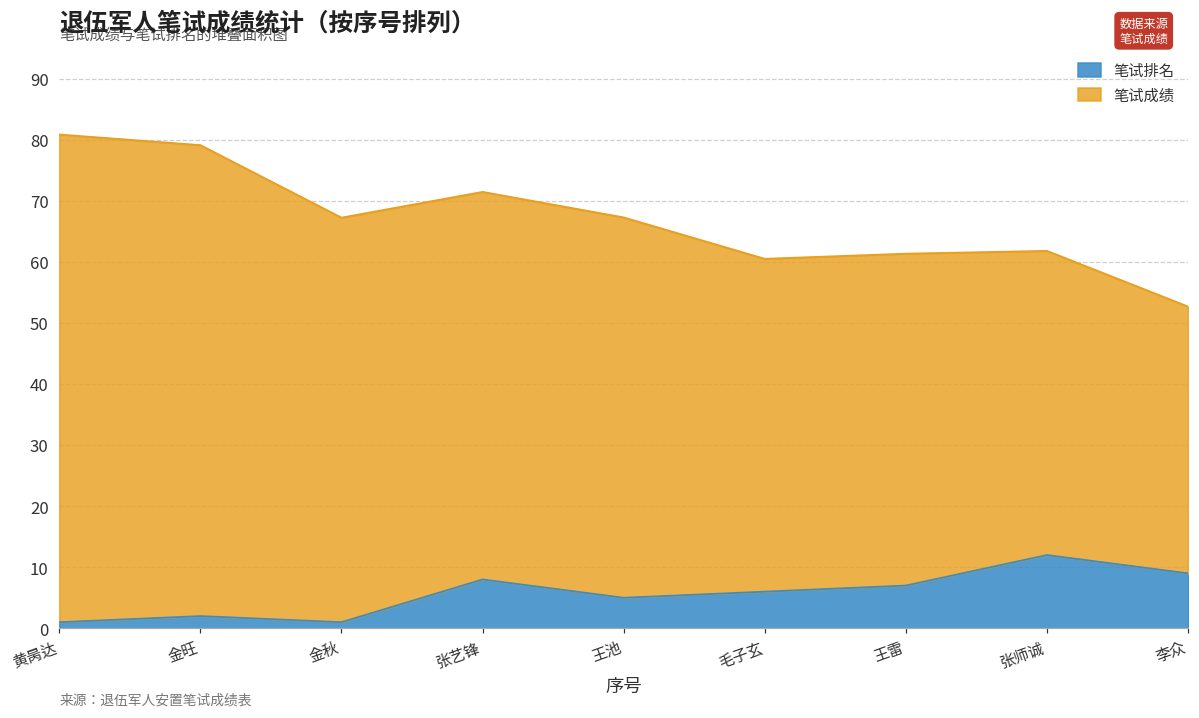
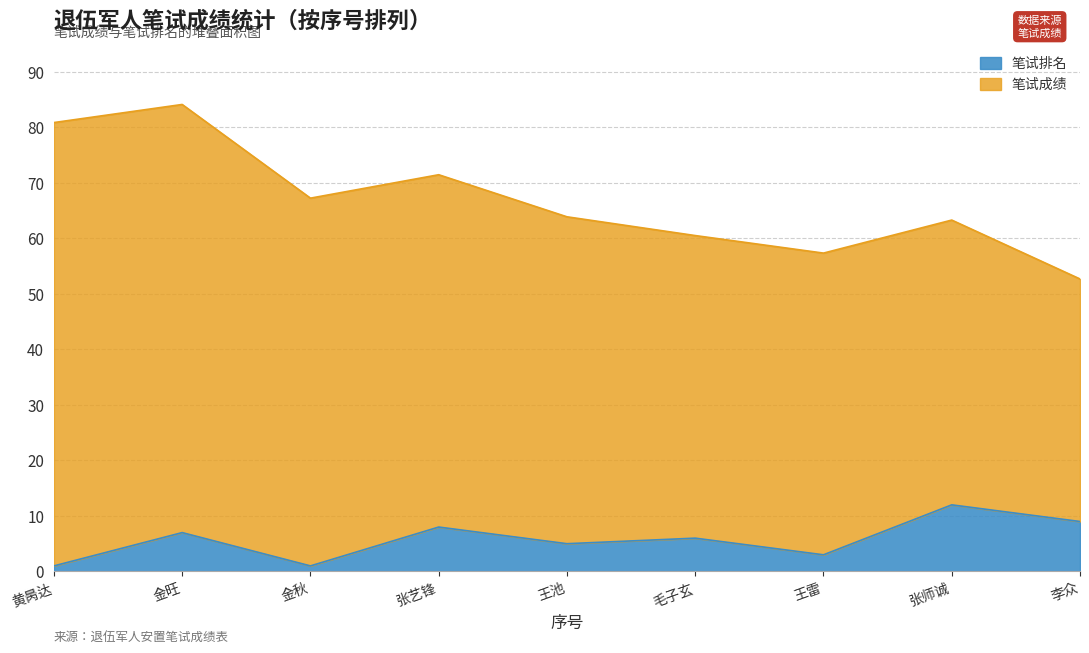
笔试排名, 金旺: 2 -> 7
笔试成绩, 王池: 62 -> 59
笔试排名, 王雷: 7 -> 3
笔试成绩, 张师诚: 50 -> 51
